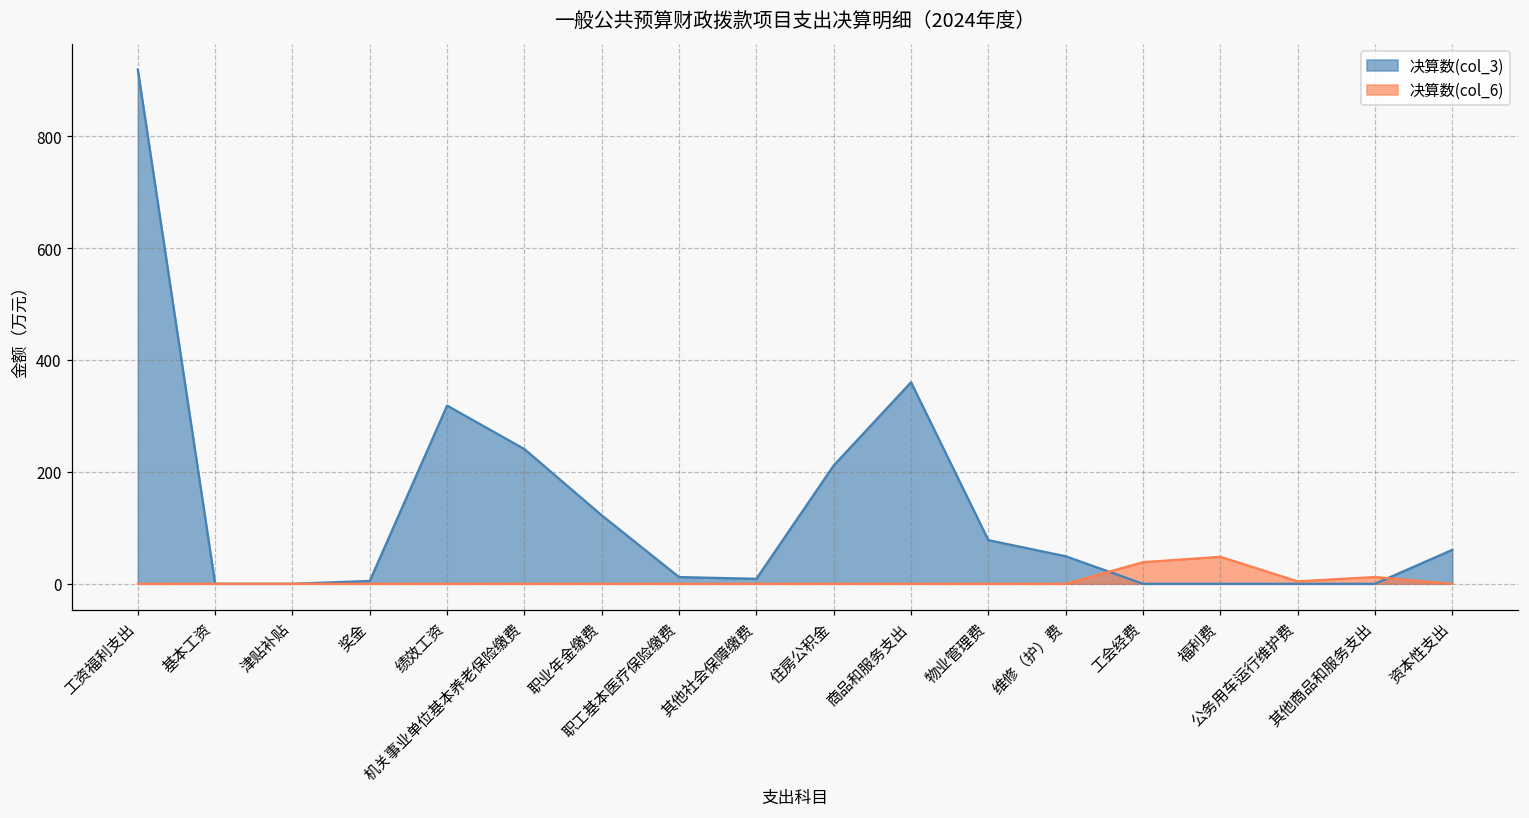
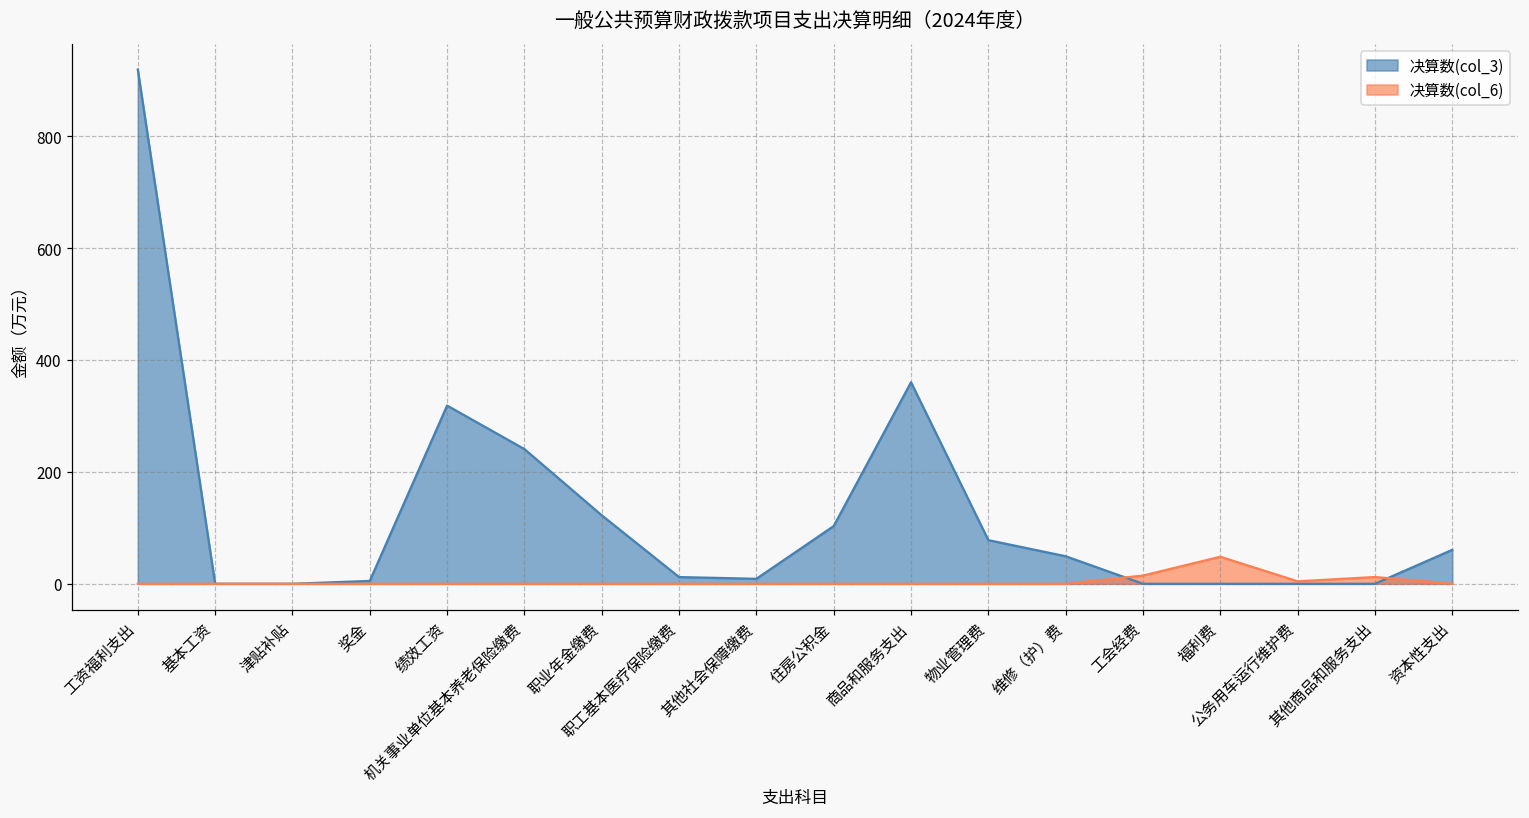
决算数(col_3), 住房公积金: 210 -> 100
决算数(col_6), 工会经费: 40 -> 10
